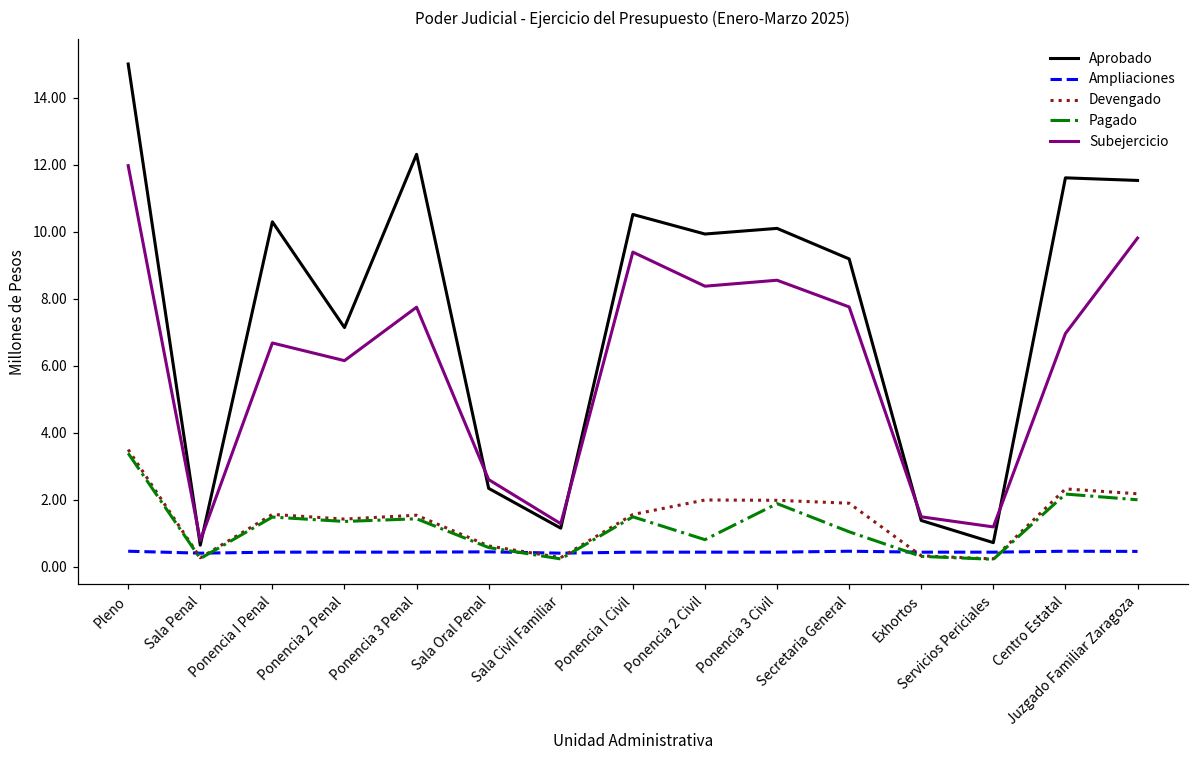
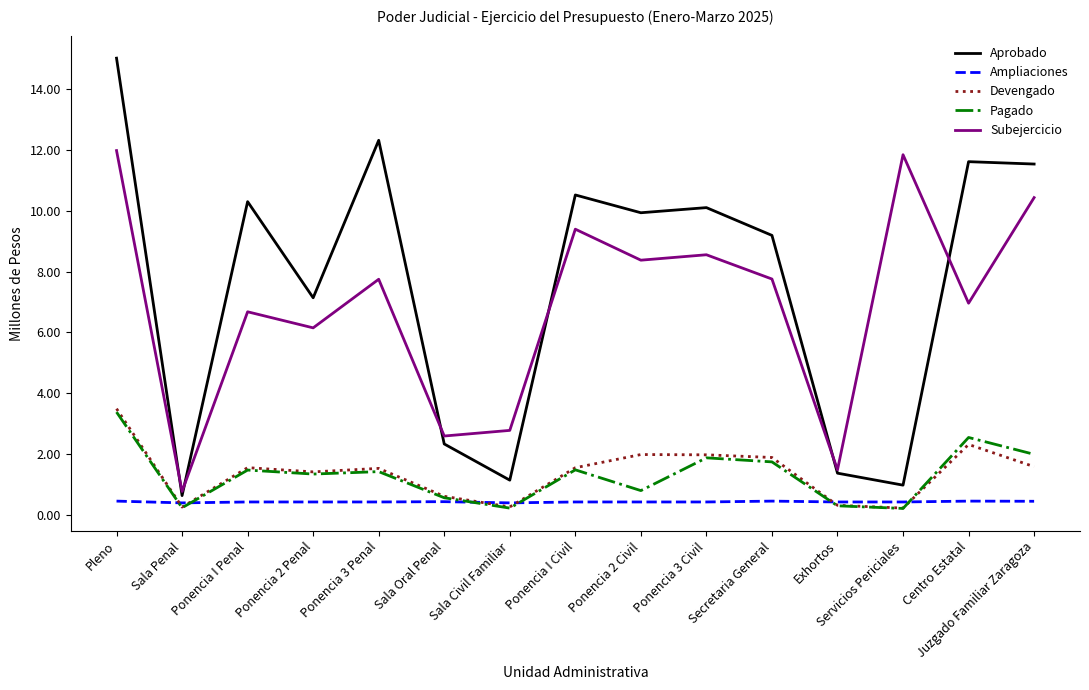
Subejercicio, Sala Civil Familiar: 1.3 -> 2.8
Pagado, Secretaria General: 1.0 -> 1.8
Aprobado, Servicios Periciales: 0.7 -> 1.0
Subejercicio, Servicios Periciales: 1.2 -> 11.8
Pagado, Centro Estatal: 2.2 -> 2.6
Devengado, Juzgado Familiar Zaragoza: 2.2 -> 1.6
Subejercicio, Juzgado Familiar Zaragoza: 9.8 -> 10.4
